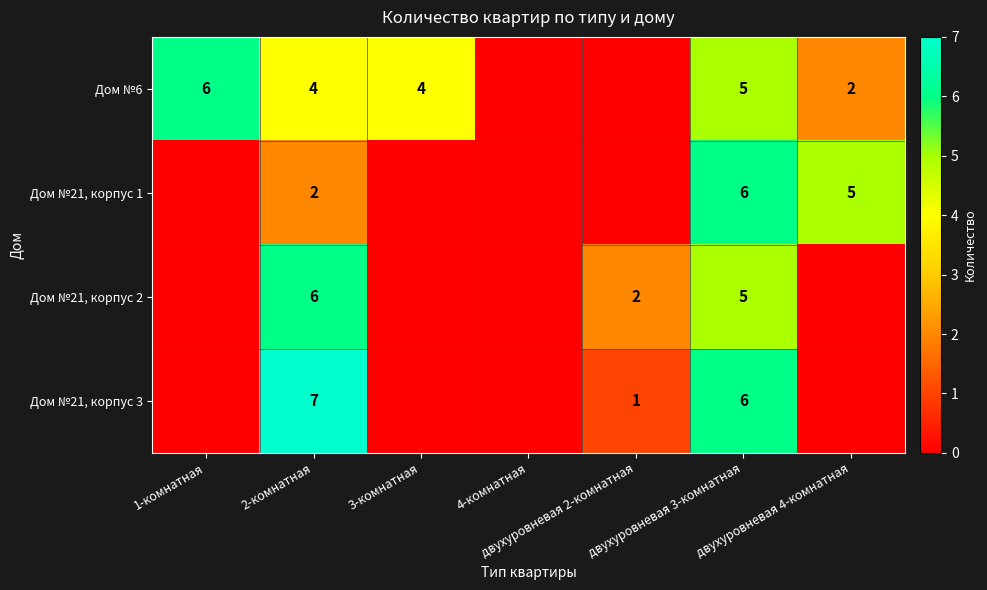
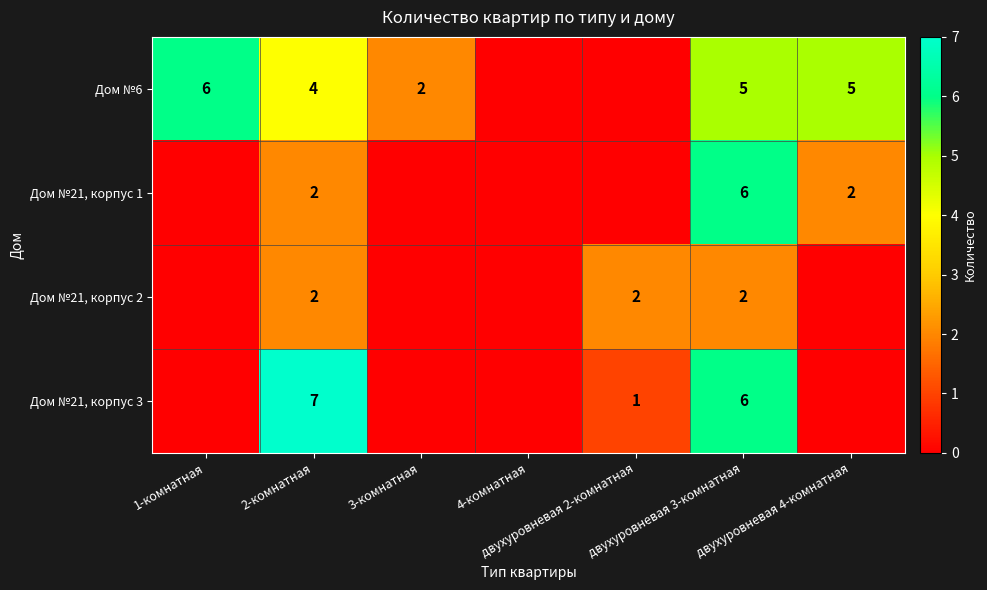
Дом №6, 3-комнатная: 4 -> 2
Дом №6, двухуровневая 4-комнатная: 2 -> 5
Дом №21, корпус 1, двухуровневая 4-комнатная: 5 -> 2
Дом №21, корпус 2, 2-комнатная: 6 -> 2
Дом №21, корпус 2, двухуровневая 3-комнатная: 5 -> 2
